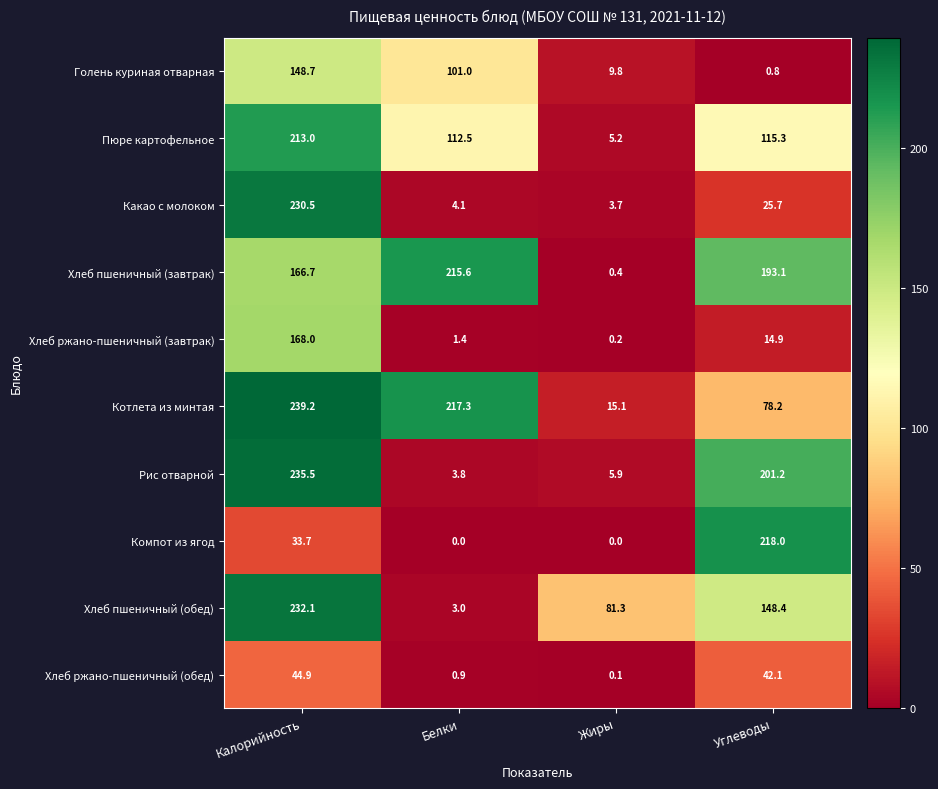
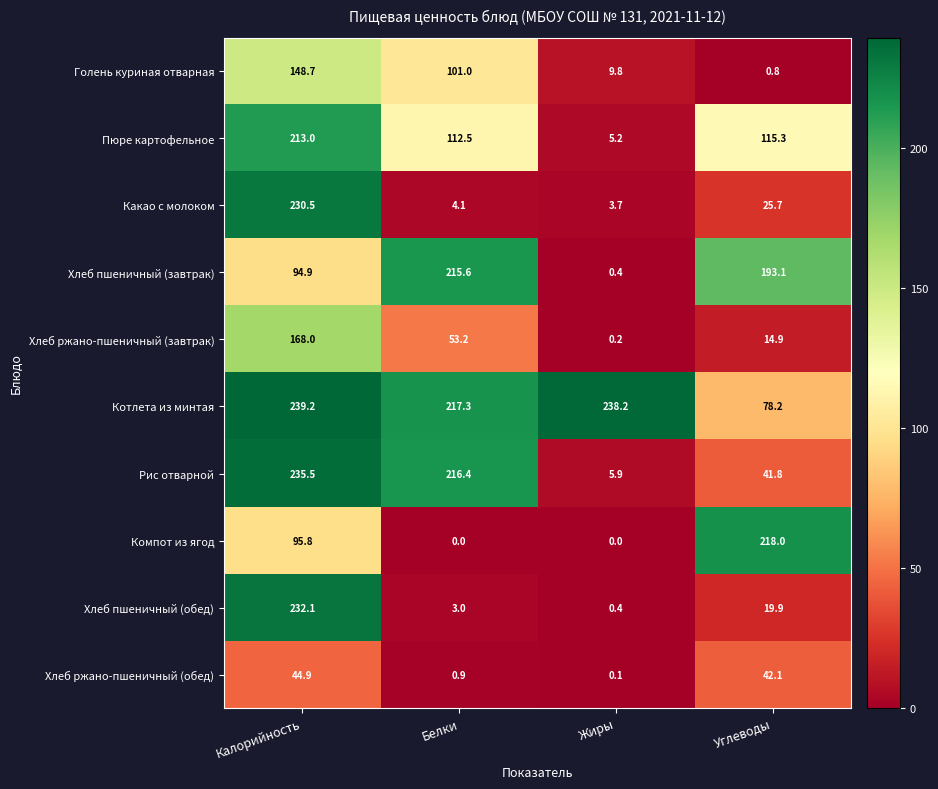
Хлеб пшеничный (завтрак), Калорийность: 166.7 -> 94.9
Хлеб ржано-пшеничный (завтрак), Белки: 1.4 -> 53.2
Котлета из минтая, Жиры: 15.1 -> 238.2
Рис отварной, Белки: 3.8 -> 216.4
Рис отварной, Углеводы: 201.2 -> 41.8
Компот из ягод, Калорийность: 33.7 -> 95.8
Хлеб пшеничный (обед), Жиры: 81.3 -> 0.4
Хлеб пшеничный (обед), Углеводы: 148.4 -> 19.9
